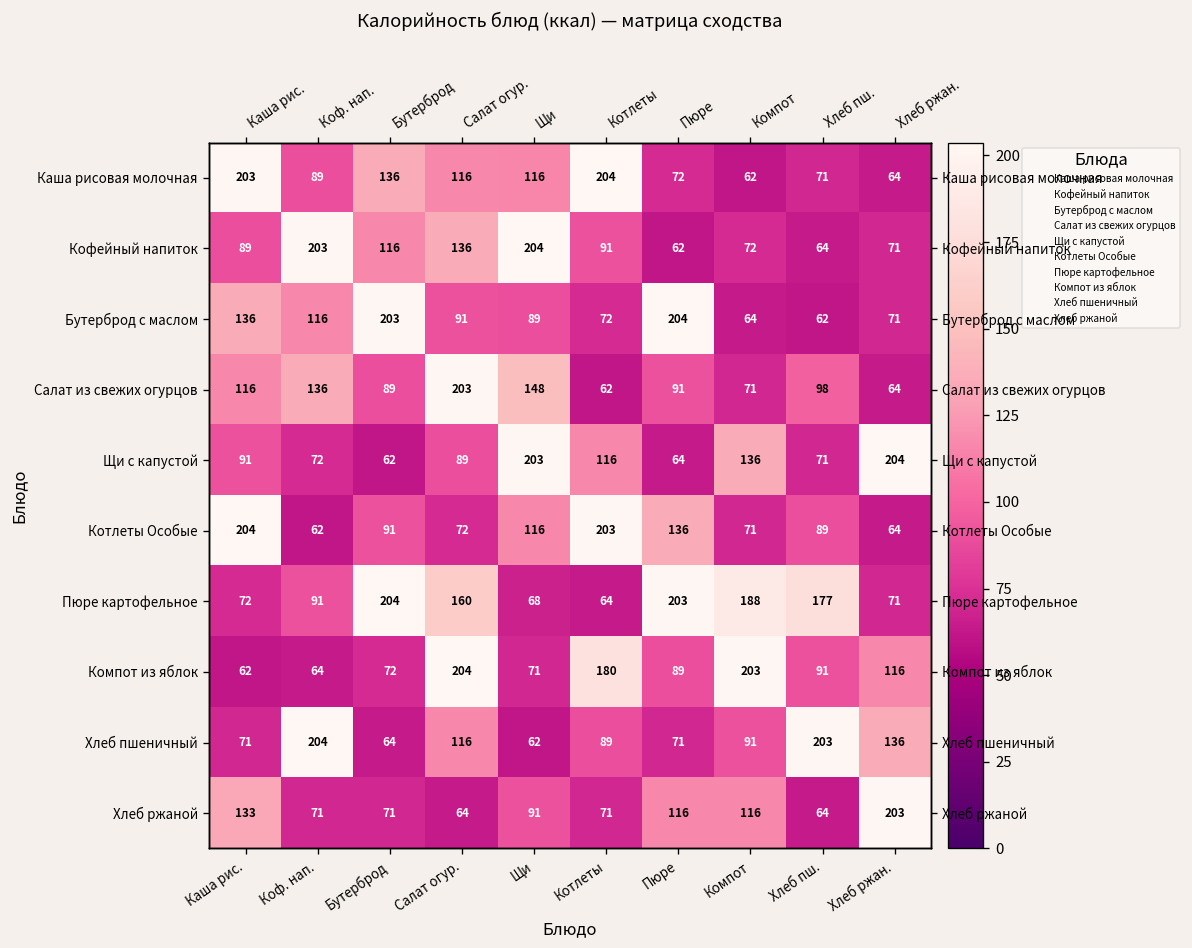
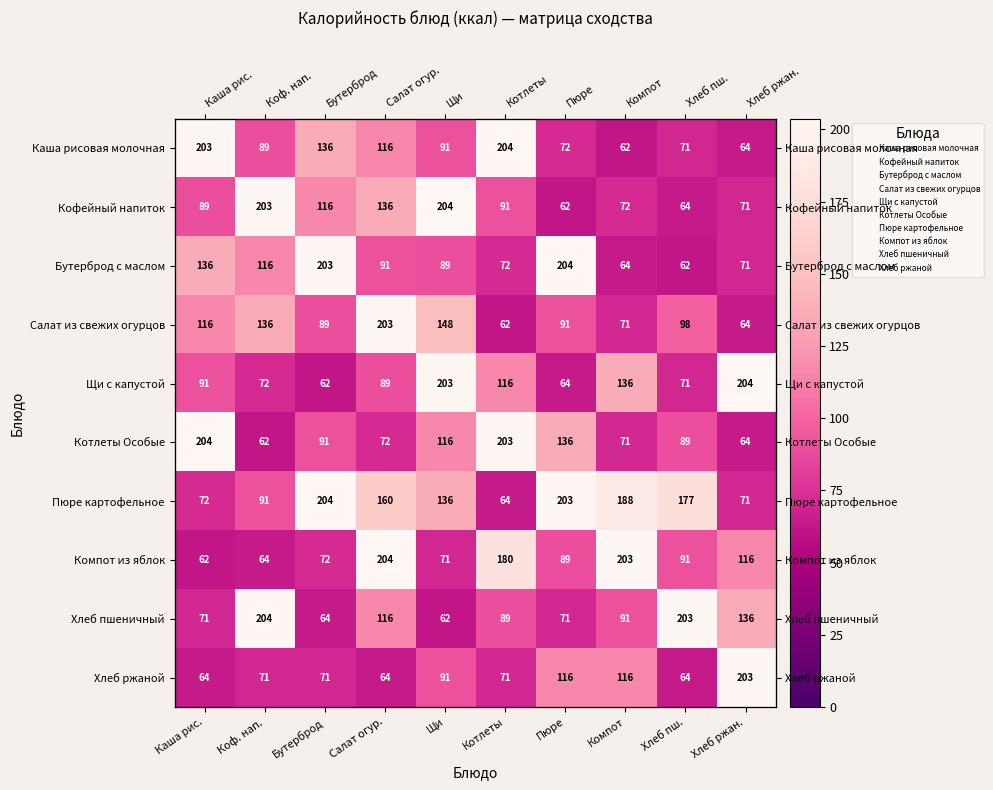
Каша рисовая молочная, Щи: 116 -> 91
Пюре картофельное, Щи: 68 -> 136
Хлеб ржаной, Каша рис.: 133 -> 64
